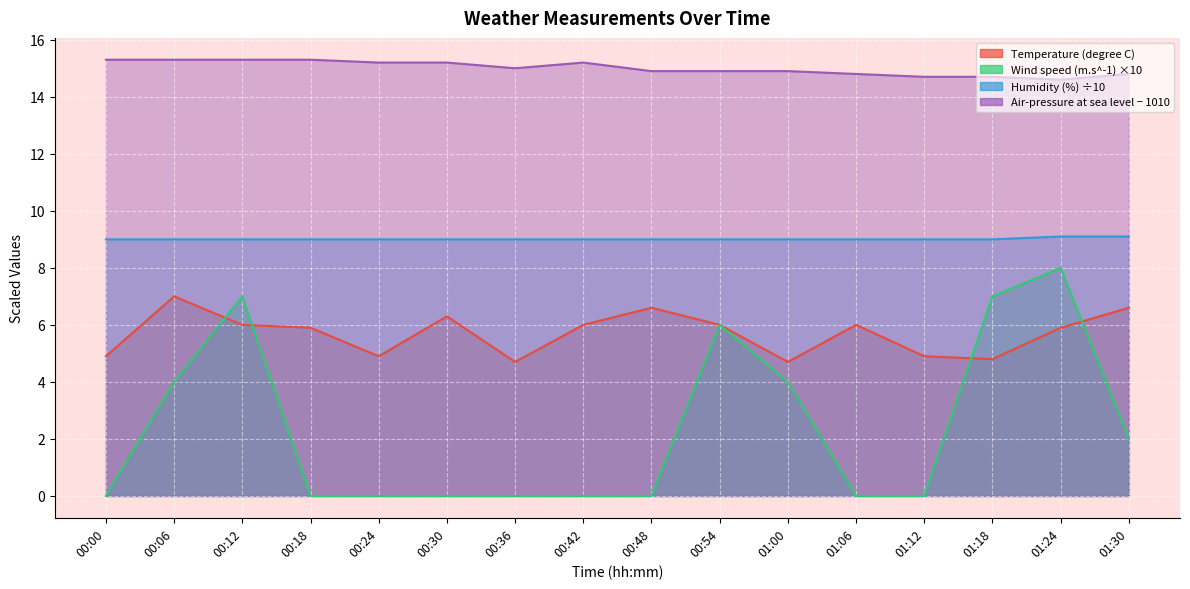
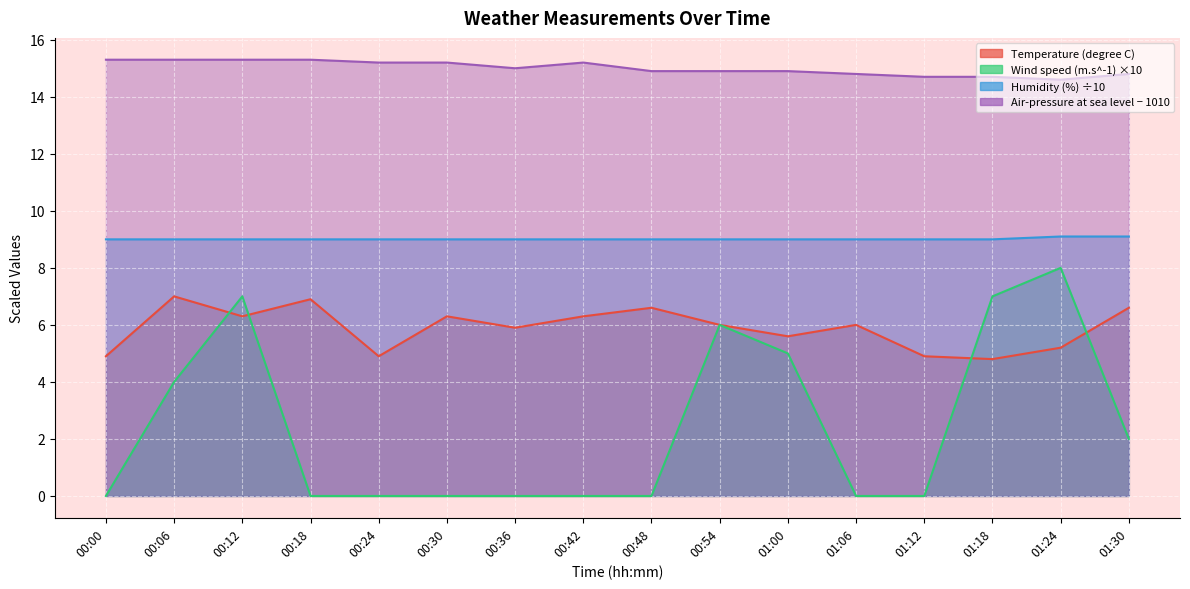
Temperature (degree C), 00:12: 6.0 -> 6.3
Temperature (degree C), 00:18: 5.9 -> 6.9
Temperature (degree C), 00:36: 4.7 -> 5.9
Temperature (degree C), 00:42: 6.0 -> 6.3
Temperature (degree C), 01:00: 4.7 -> 5.6
Wind speed (m.s^-1) ×10, 01:00: 4.0 -> 5.0
Temperature (degree C), 01:24: 5.9 -> 5.2
